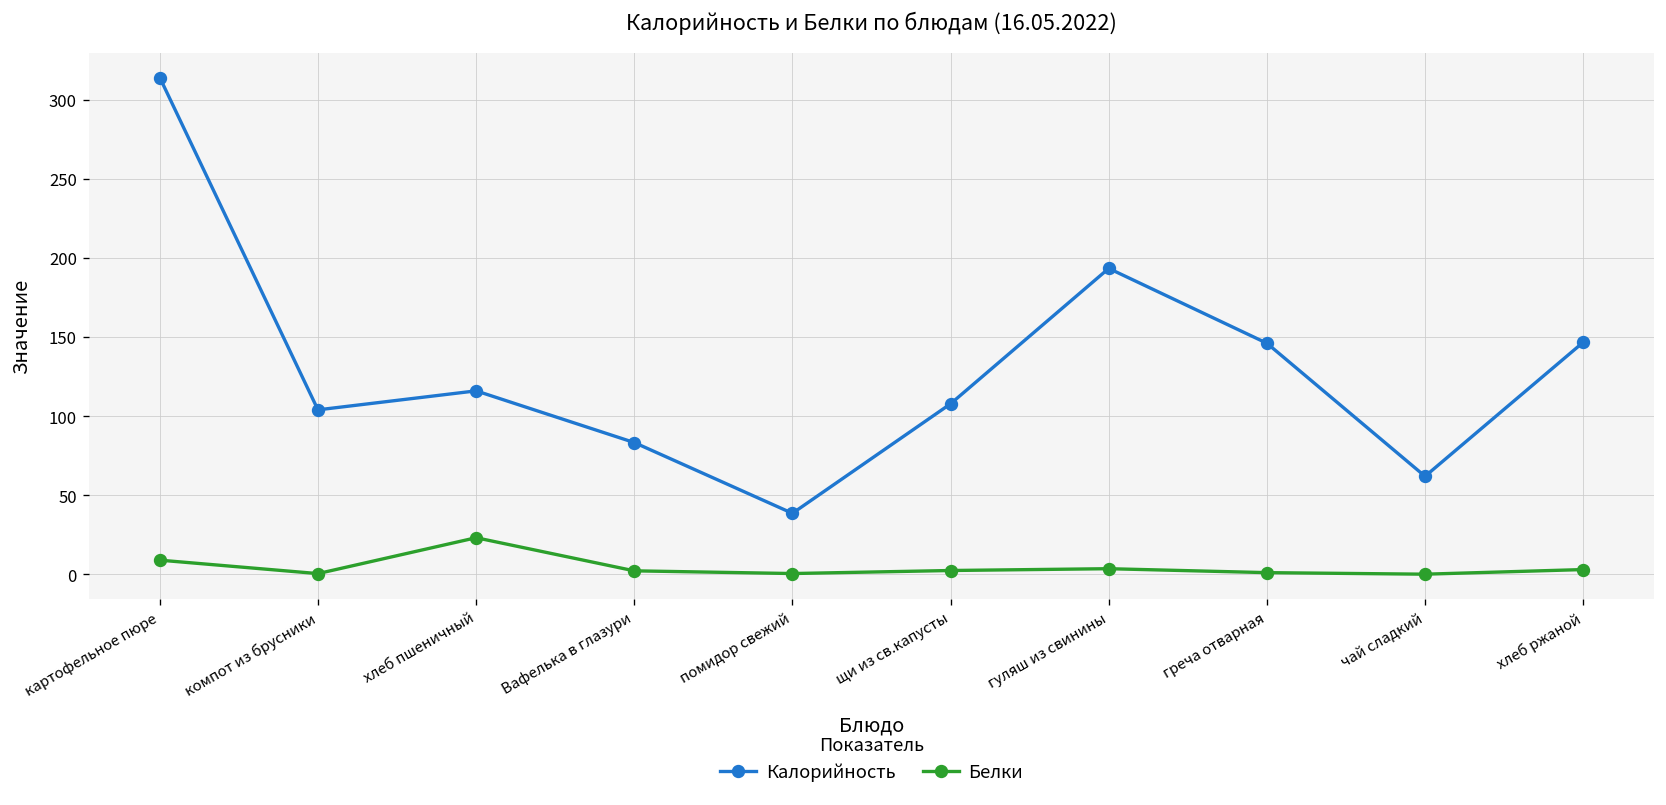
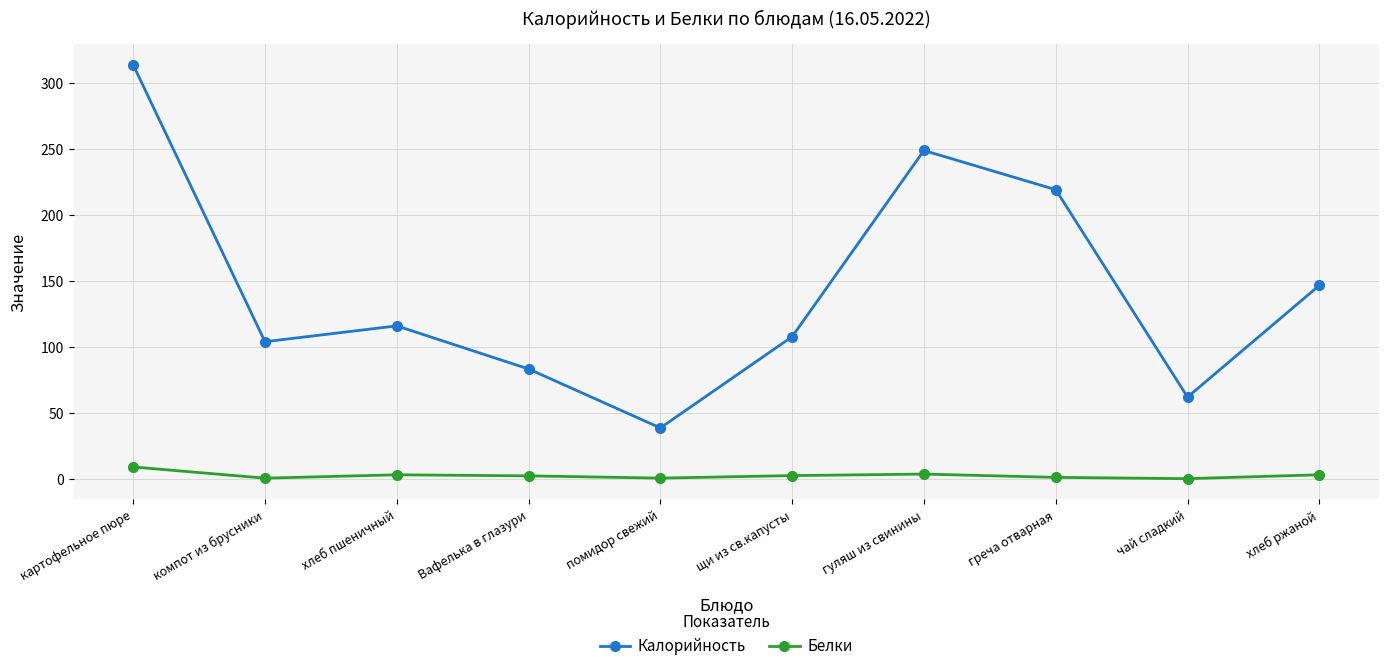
Белки, хлеб пшеничный: 23 -> 3
Калорийность, гуляш из свинины: 193 -> 249
Калорийность, греча отварная: 146 -> 219
